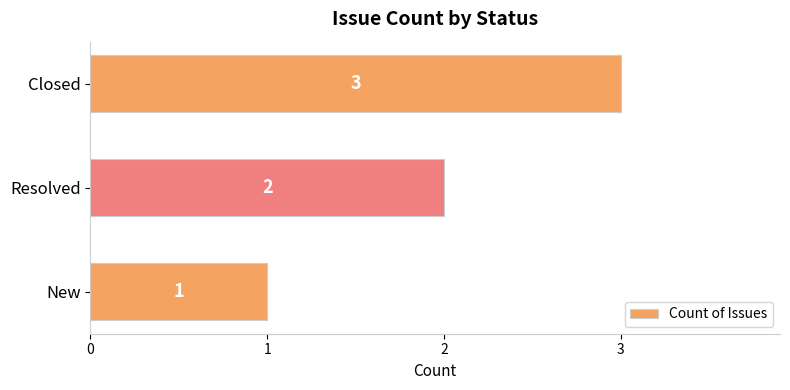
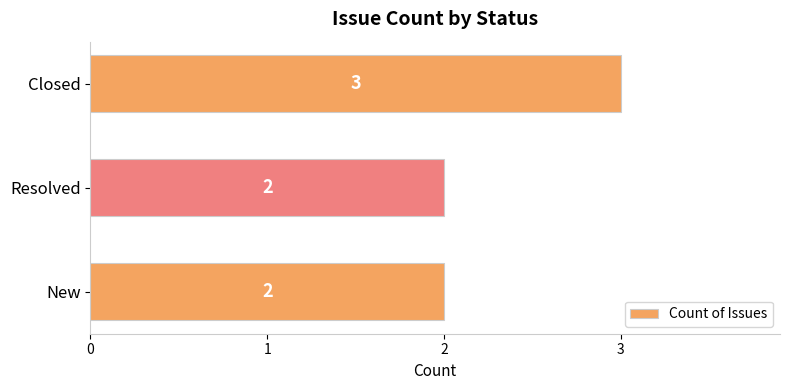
New: 1 -> 2
